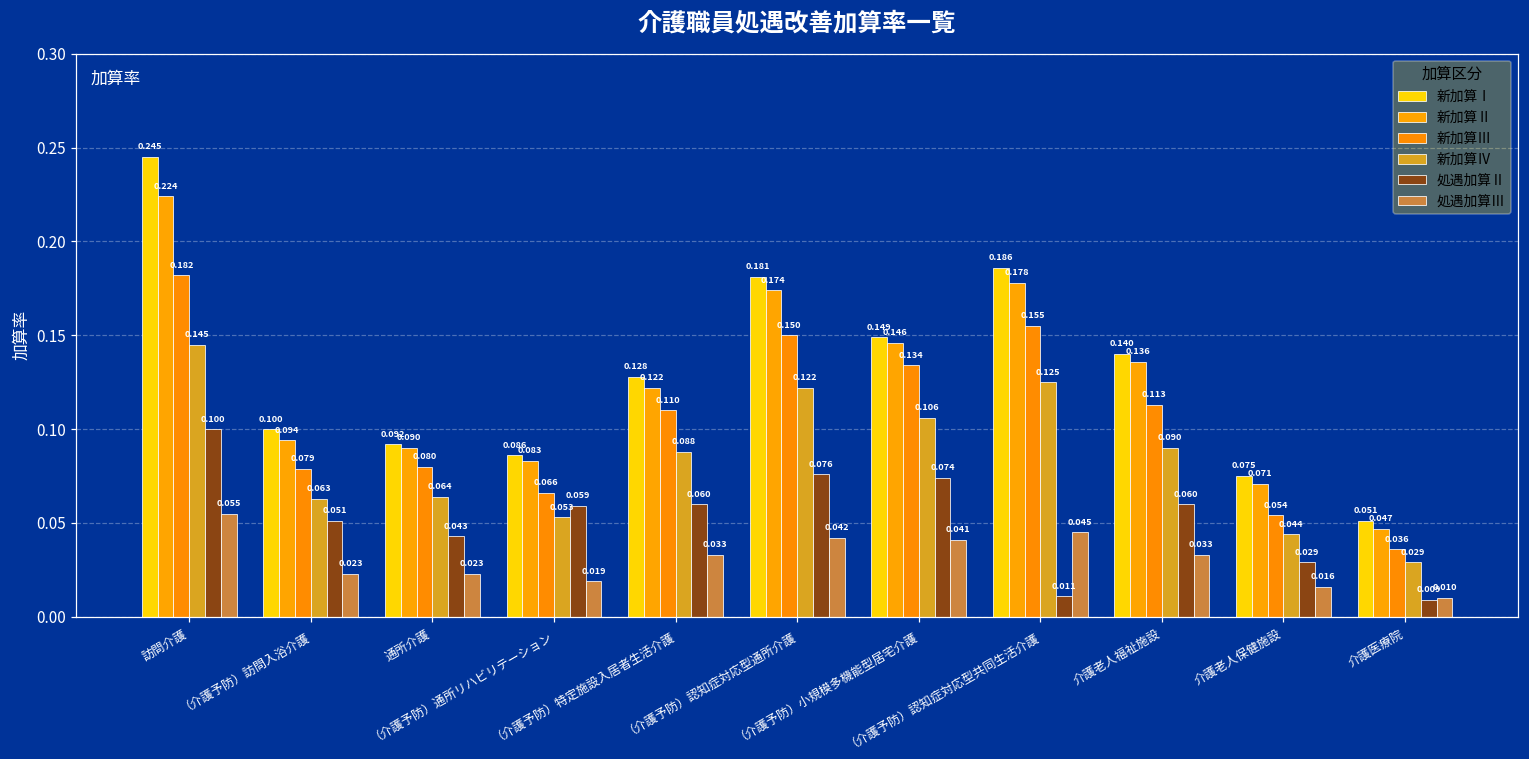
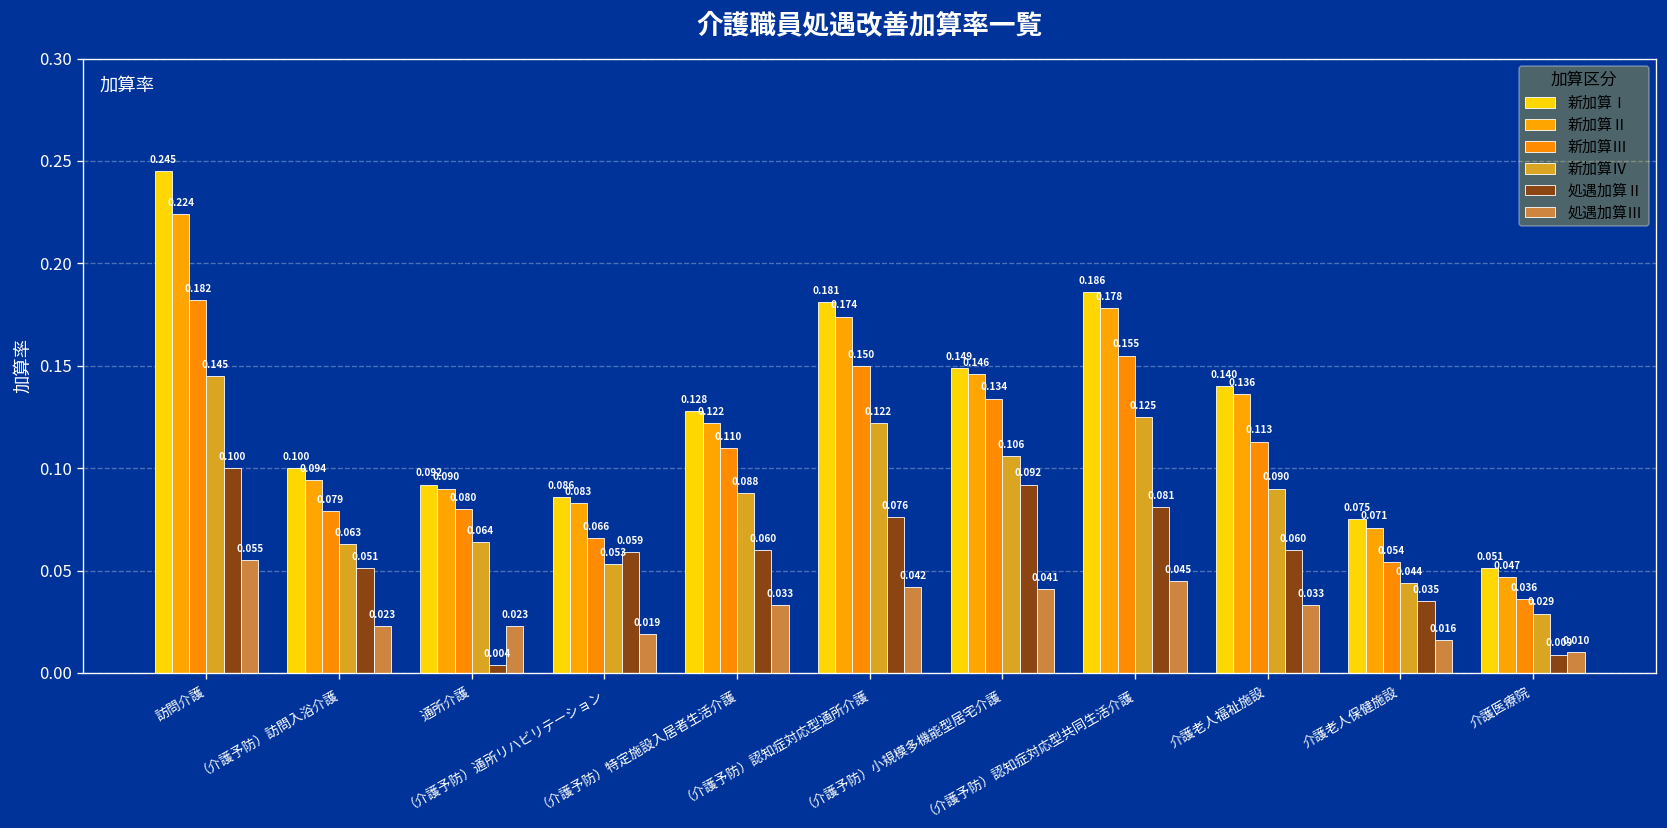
処遇加算Ⅱ, 通所介護: 0.043 -> 0.004
処遇加算Ⅱ, （介護予防）小規模多機能型居宅介護: 0.074 -> 0.092
処遇加算Ⅱ, （介護予防）認知症対応型共同生活介護: 0.011 -> 0.081
処遇加算Ⅱ, 介護老人保健施設: 0.029 -> 0.035
